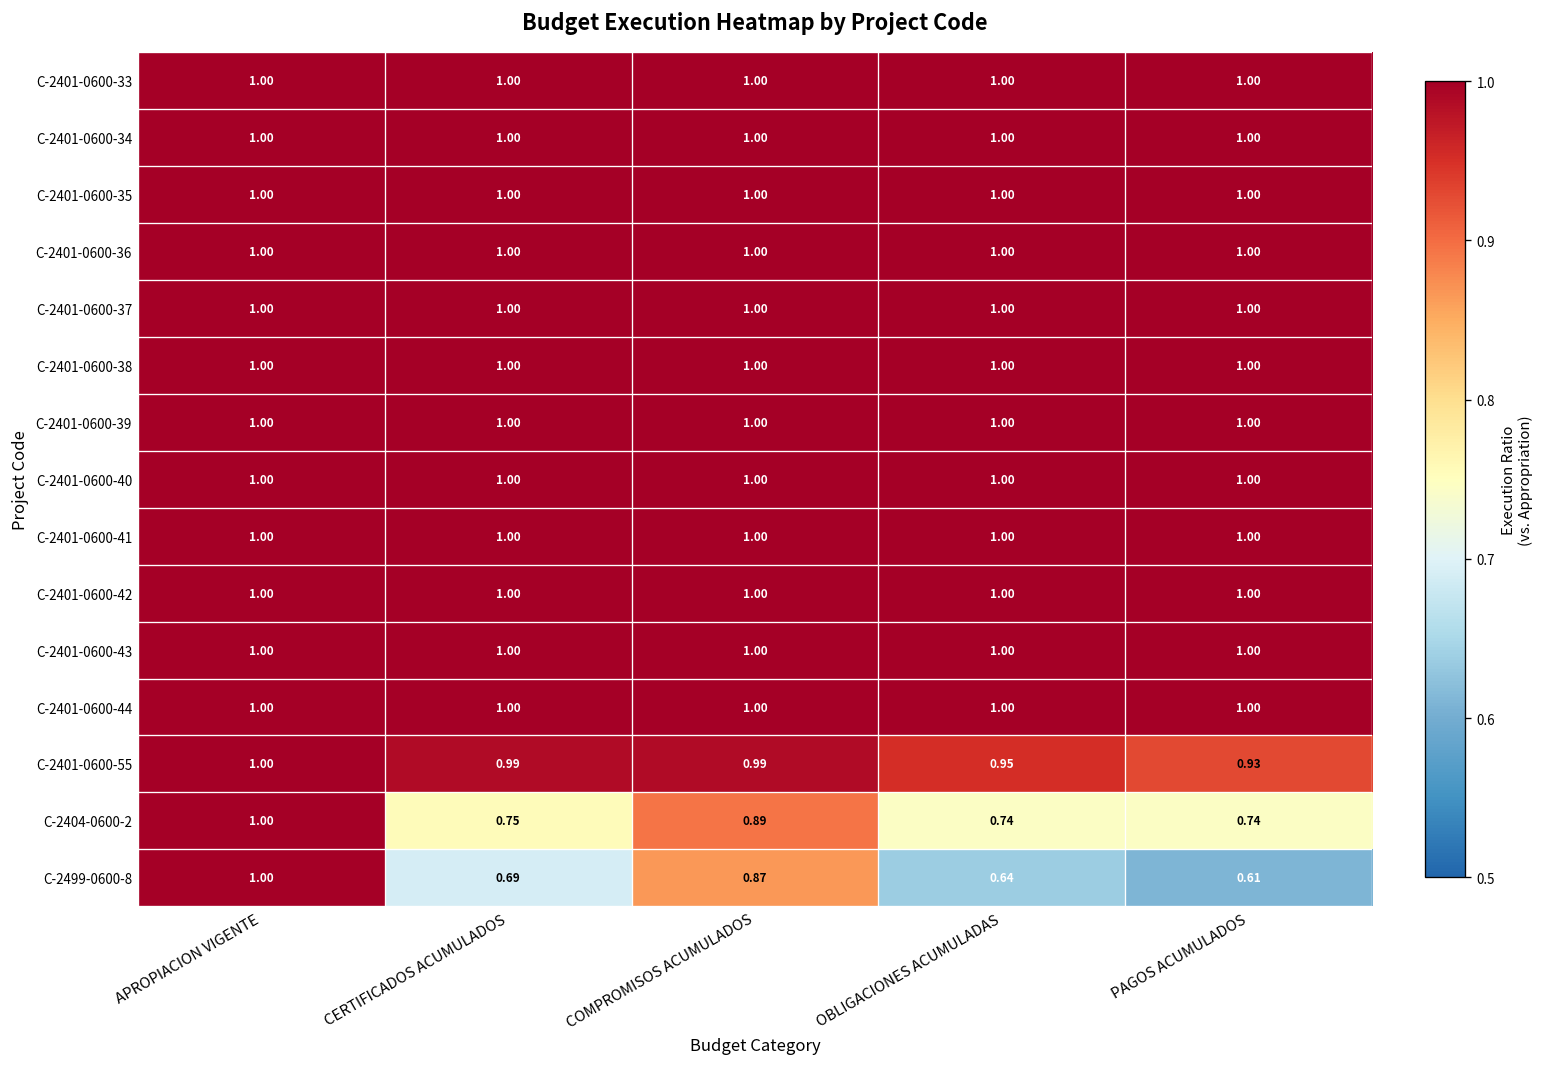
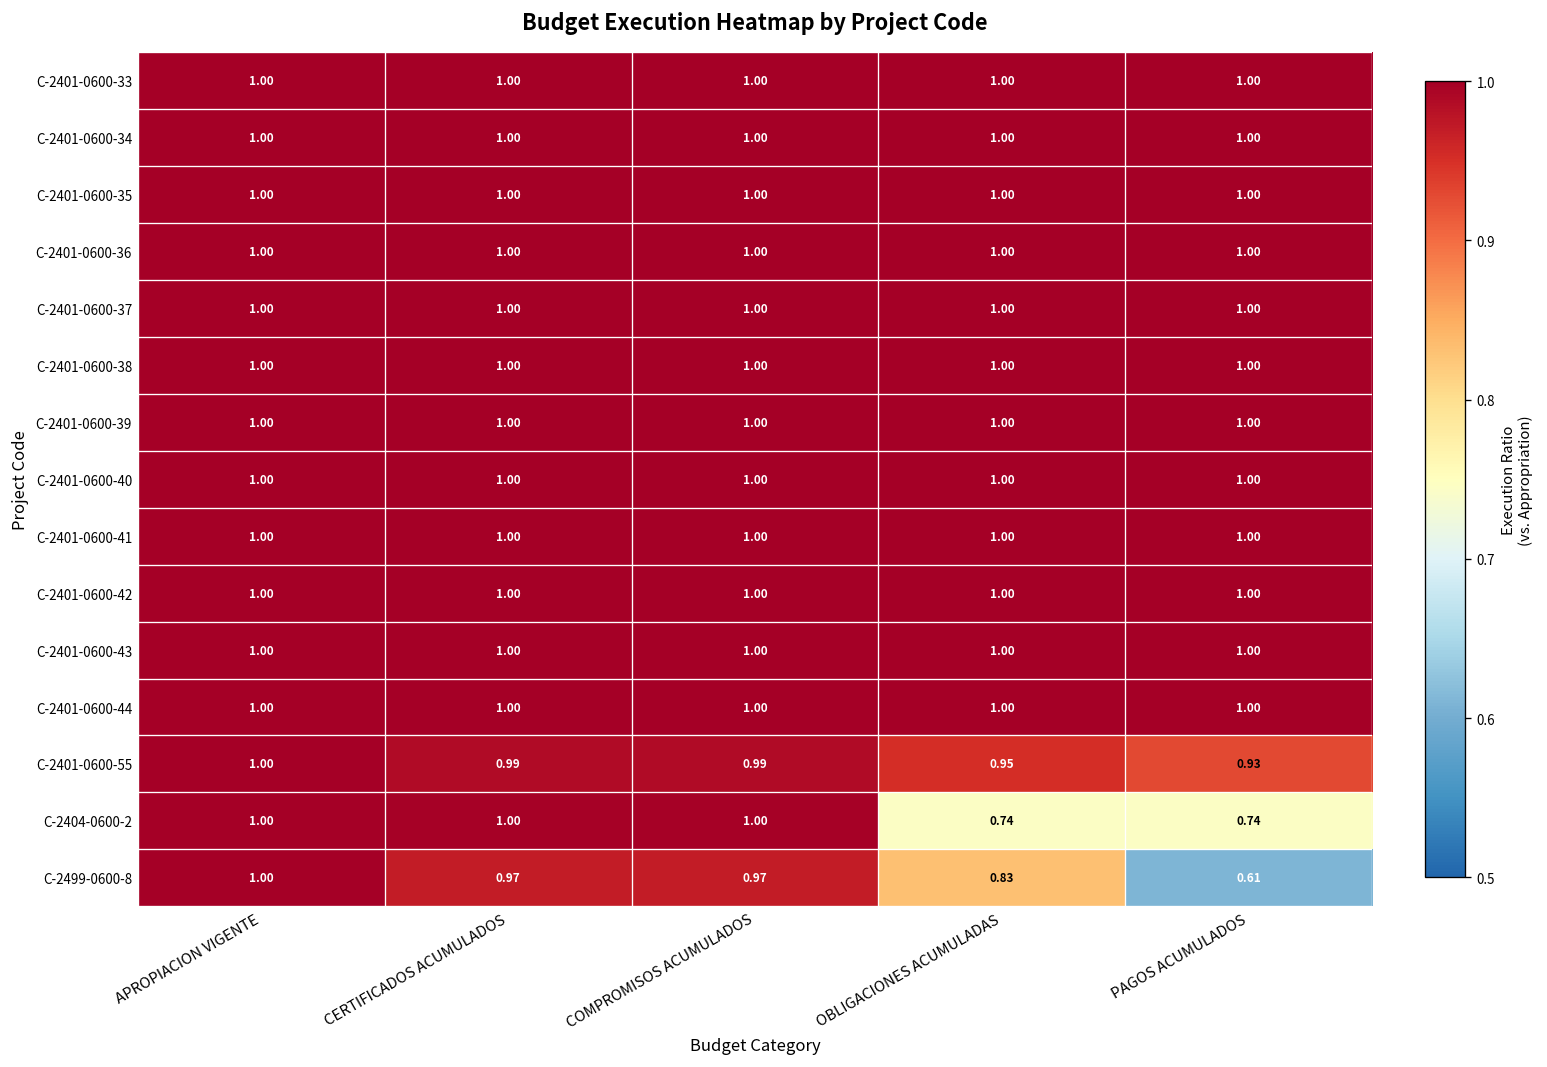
C-2404-0600-2, CERTIFICADOS ACUMULADOS: 0.75 -> 1.00
C-2404-0600-2, COMPROMISOS ACUMULADOS: 0.89 -> 1.00
C-2499-0600-8, CERTIFICADOS ACUMULADOS: 0.69 -> 0.97
C-2499-0600-8, COMPROMISOS ACUMULADOS: 0.87 -> 0.97
C-2499-0600-8, OBLIGACIONES ACUMULADAS: 0.64 -> 0.83
